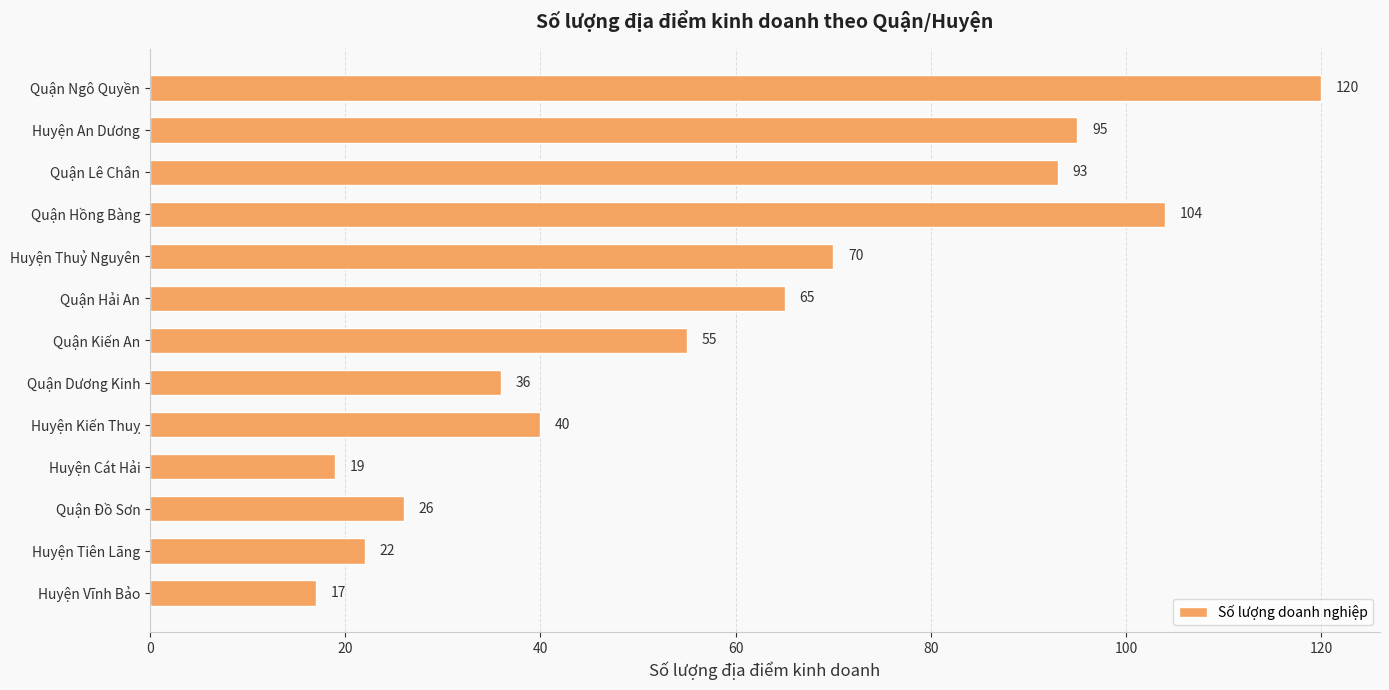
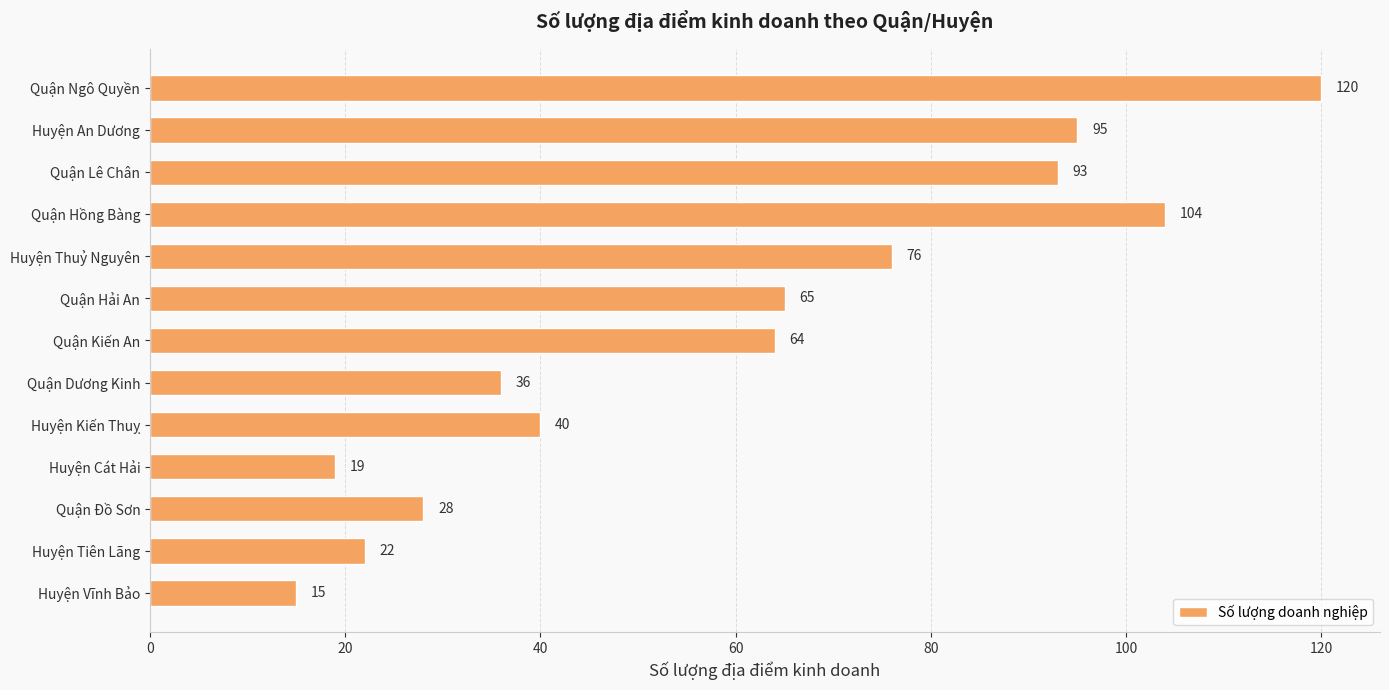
Huyện Thuỷ Nguyên: 70 -> 76
Quận Kiến An: 55 -> 64
Quận Đồ Sơn: 26 -> 28
Huyện Vĩnh Bảo: 17 -> 15
